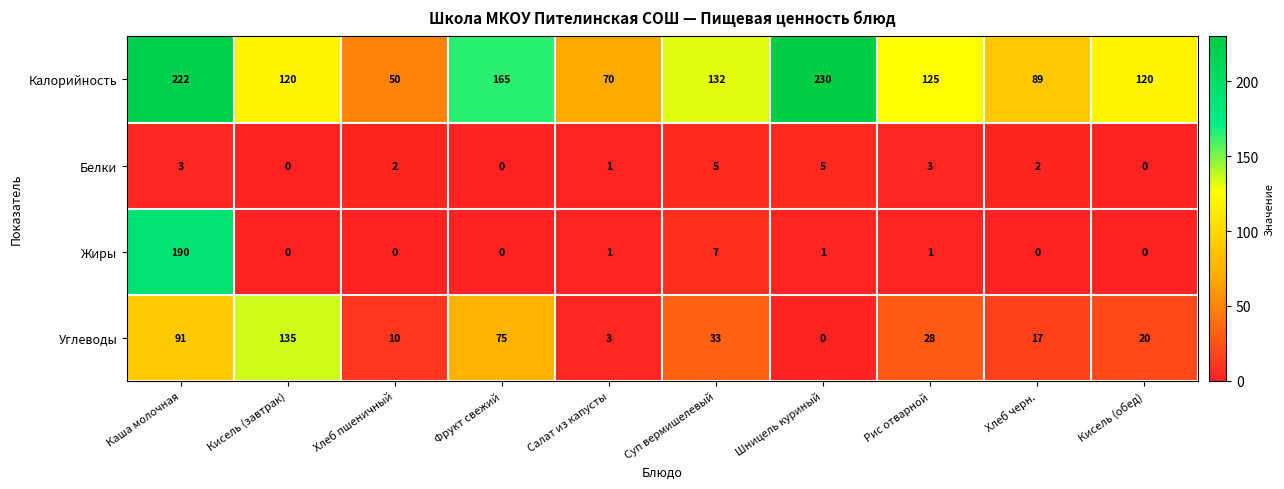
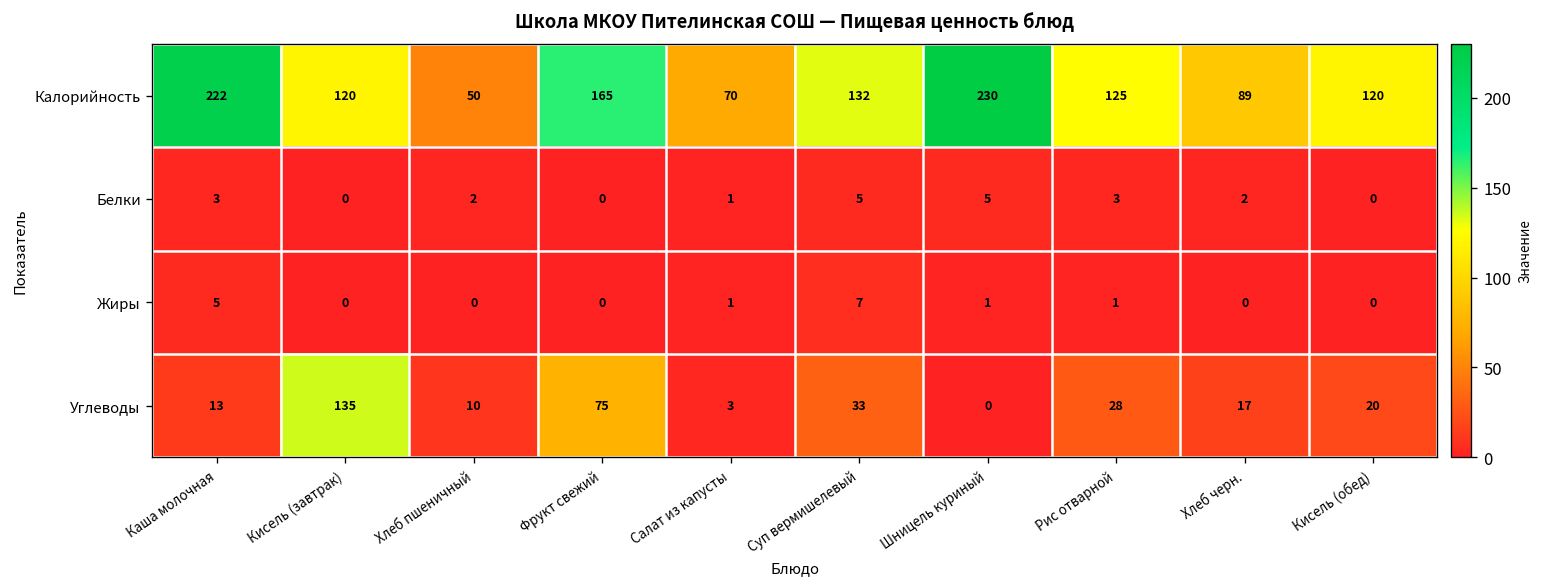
Жиры, Каша молочная: 190 -> 5
Углеводы, Каша молочная: 91 -> 13
